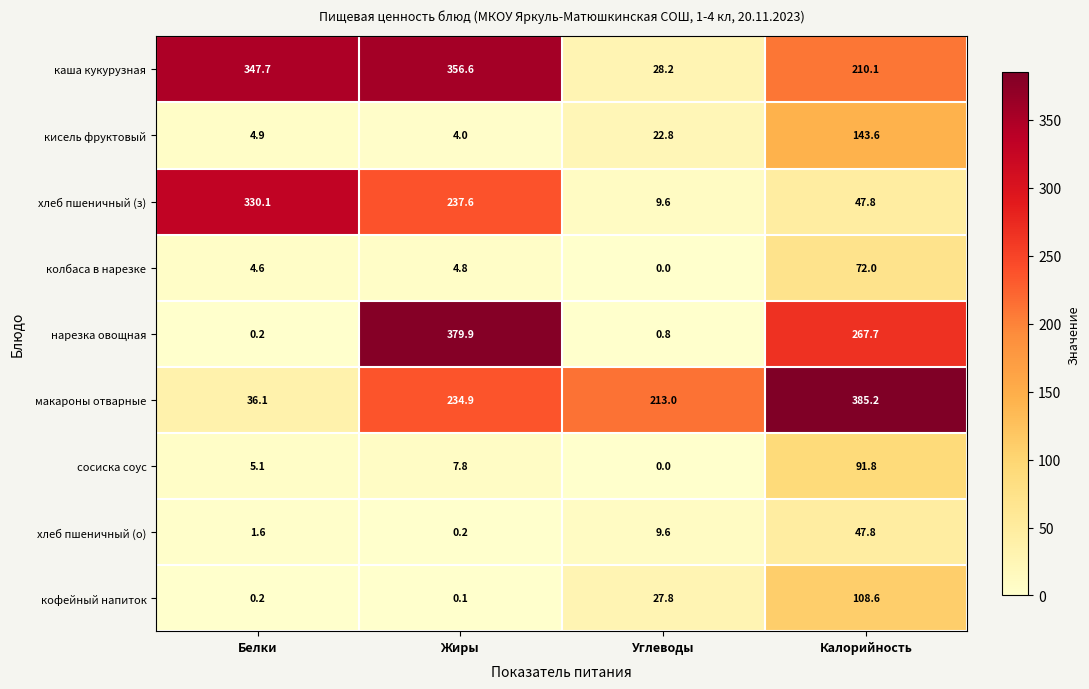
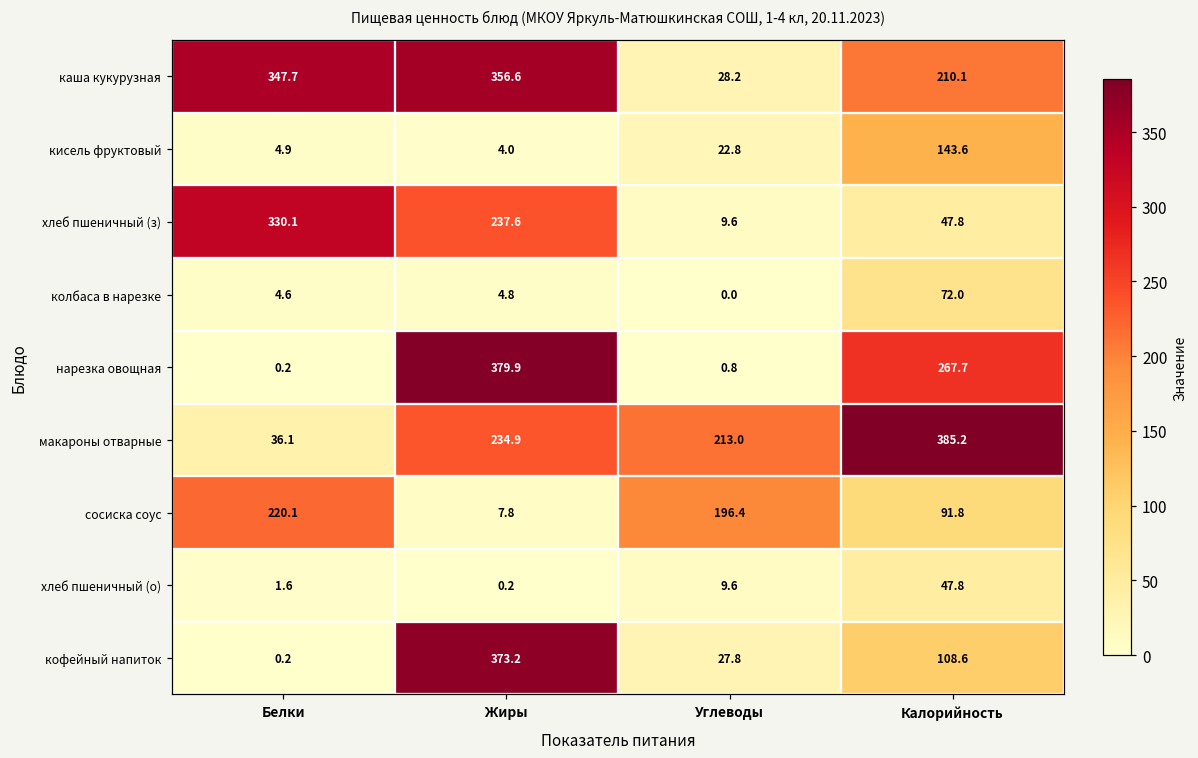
сосиска соус, Белки: 5.1 -> 220.1
сосиска соус, Углеводы: 0.0 -> 196.4
кофейный напиток, Жиры: 0.1 -> 373.2
